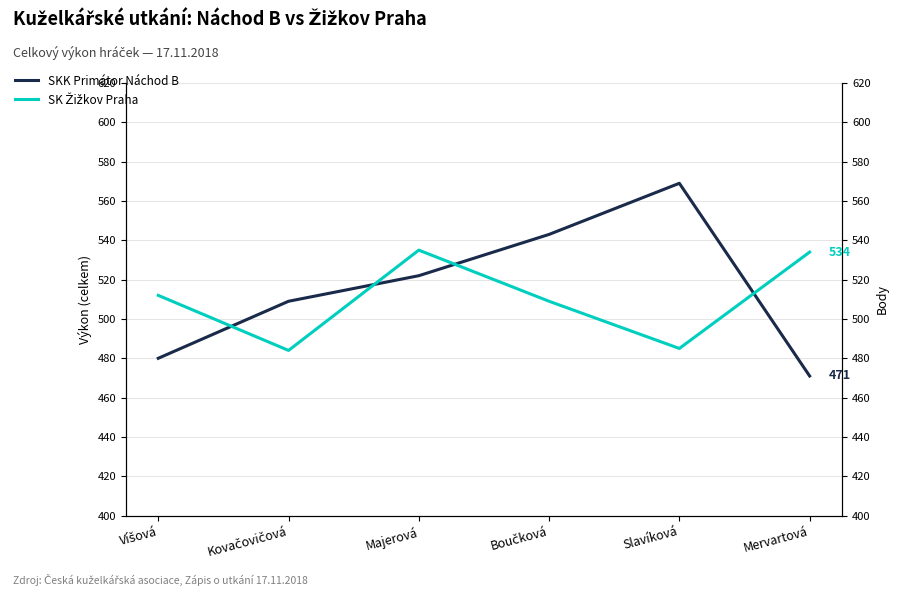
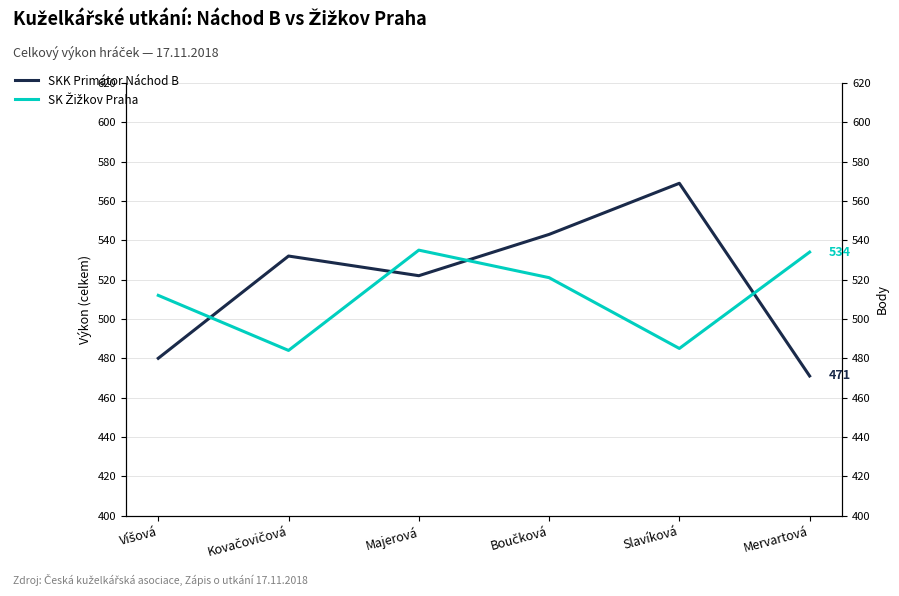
SKK Primátor Náchod B, Kovačovičová: 509 -> 532
SK Žižkov Praha, Boučková: 509 -> 521
